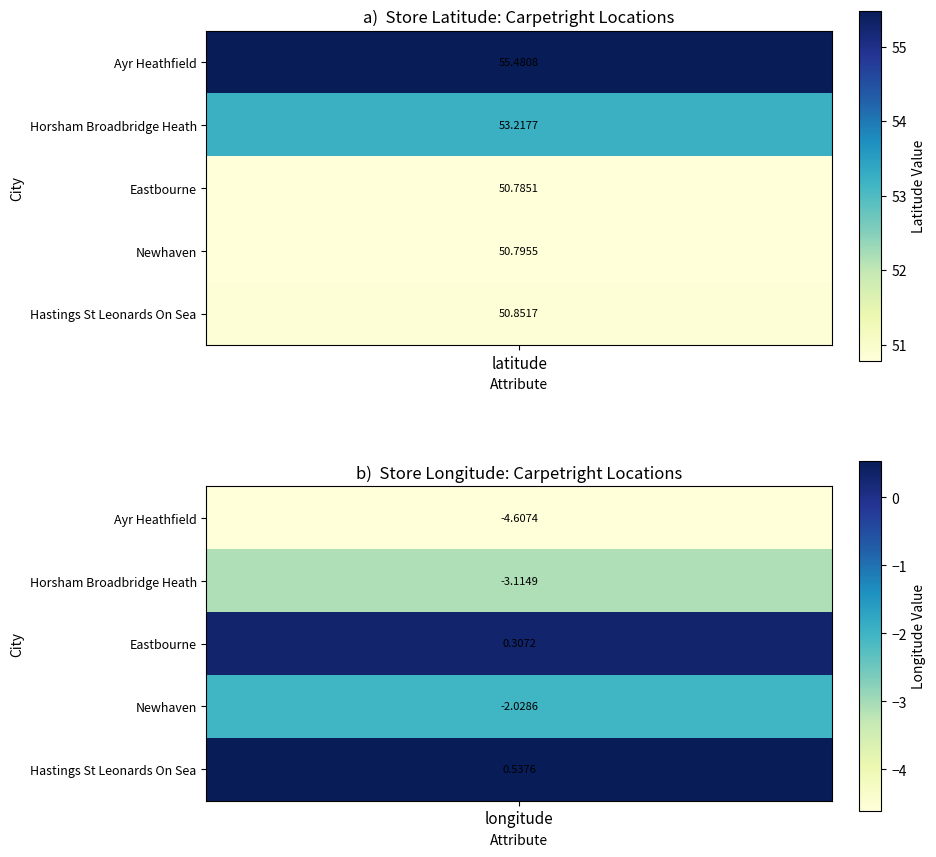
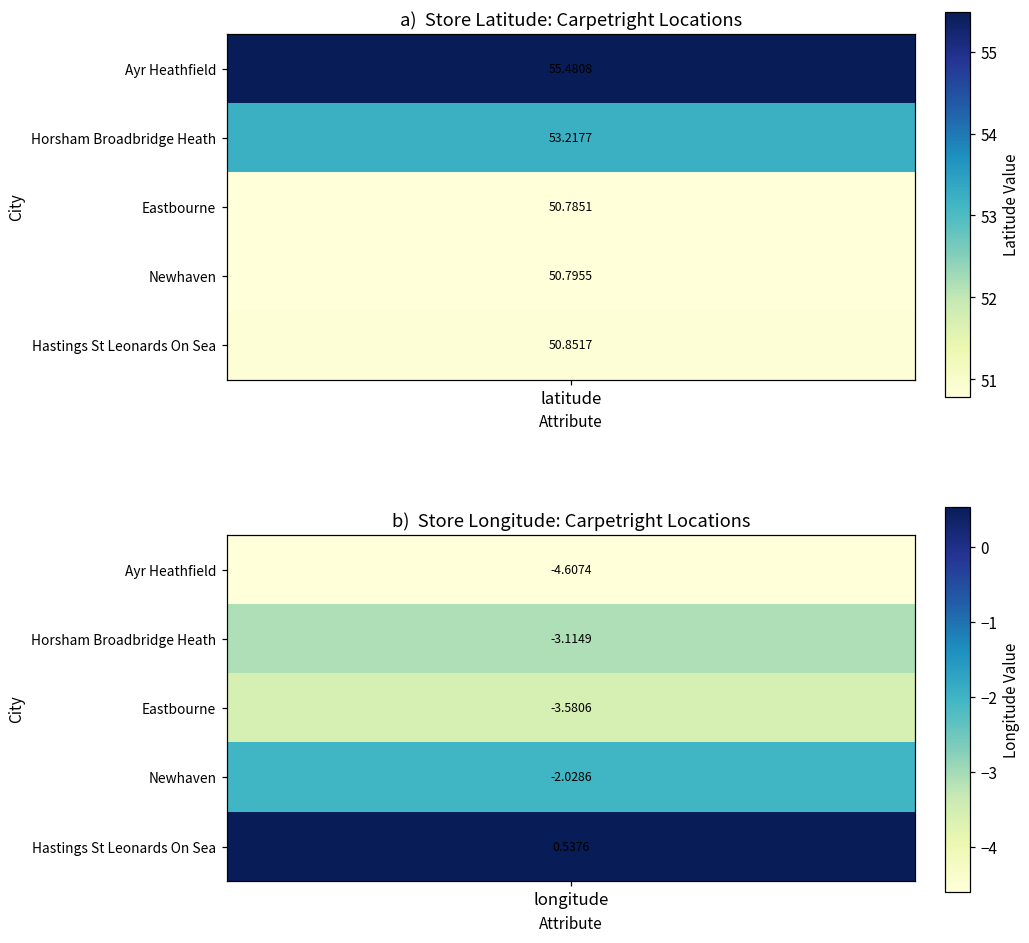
b) Store Longitude: Carpetright Locations, Eastbourne, longitude: 0.3072 -> -3.5806
